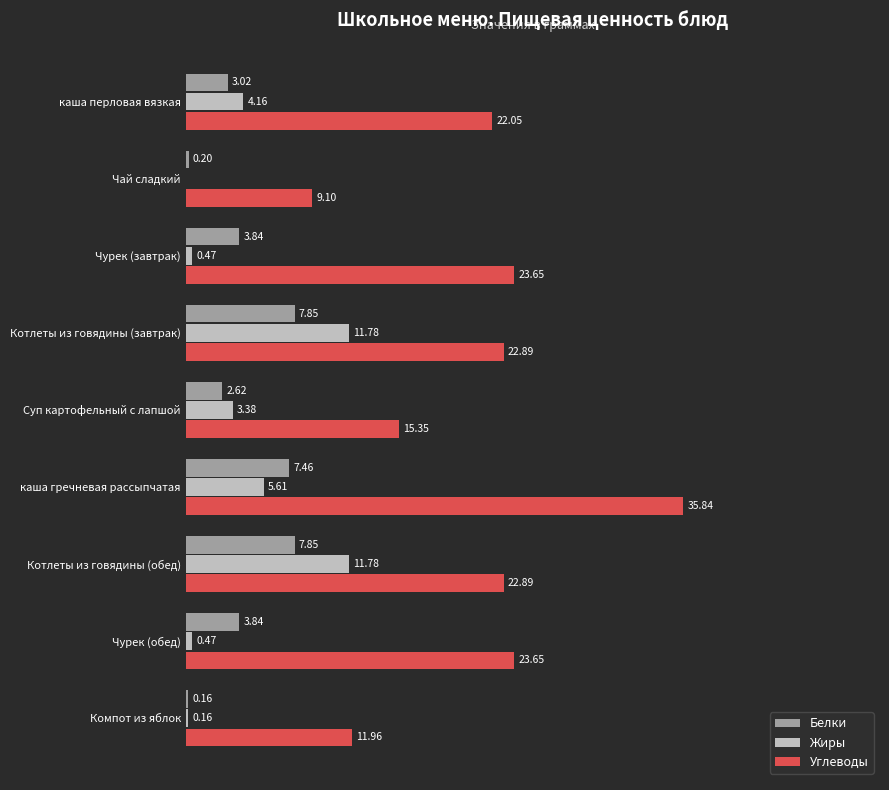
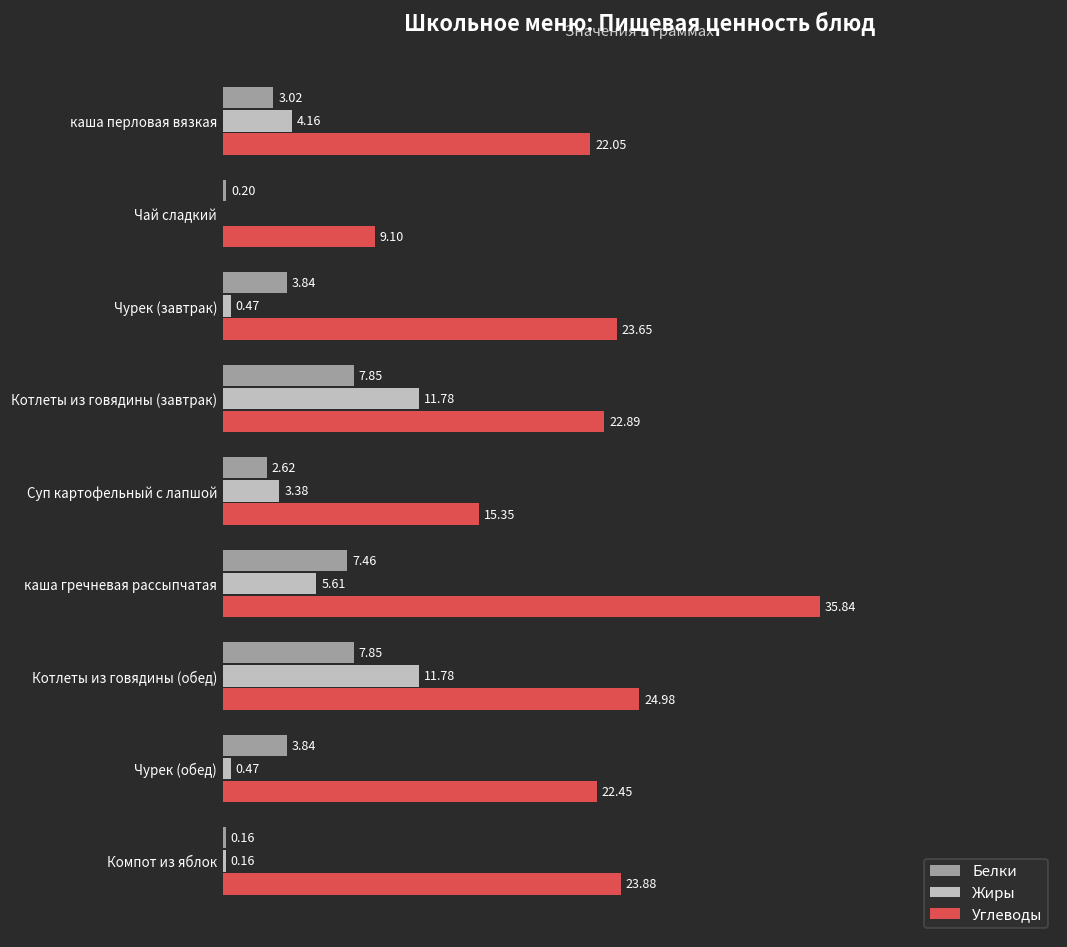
Углеводы, Котлеты из говядины (обед): 22.89 -> 24.98
Углеводы, Чурек (обед): 23.65 -> 22.45
Углеводы, Компот из яблок: 11.96 -> 23.88
